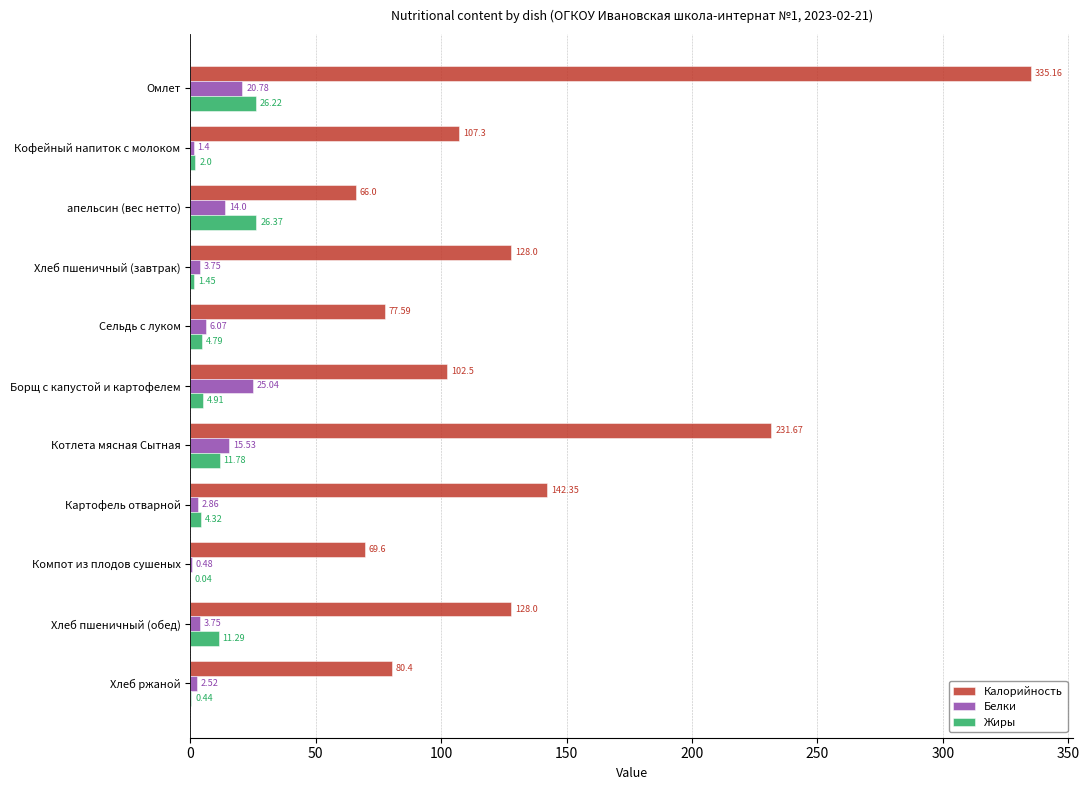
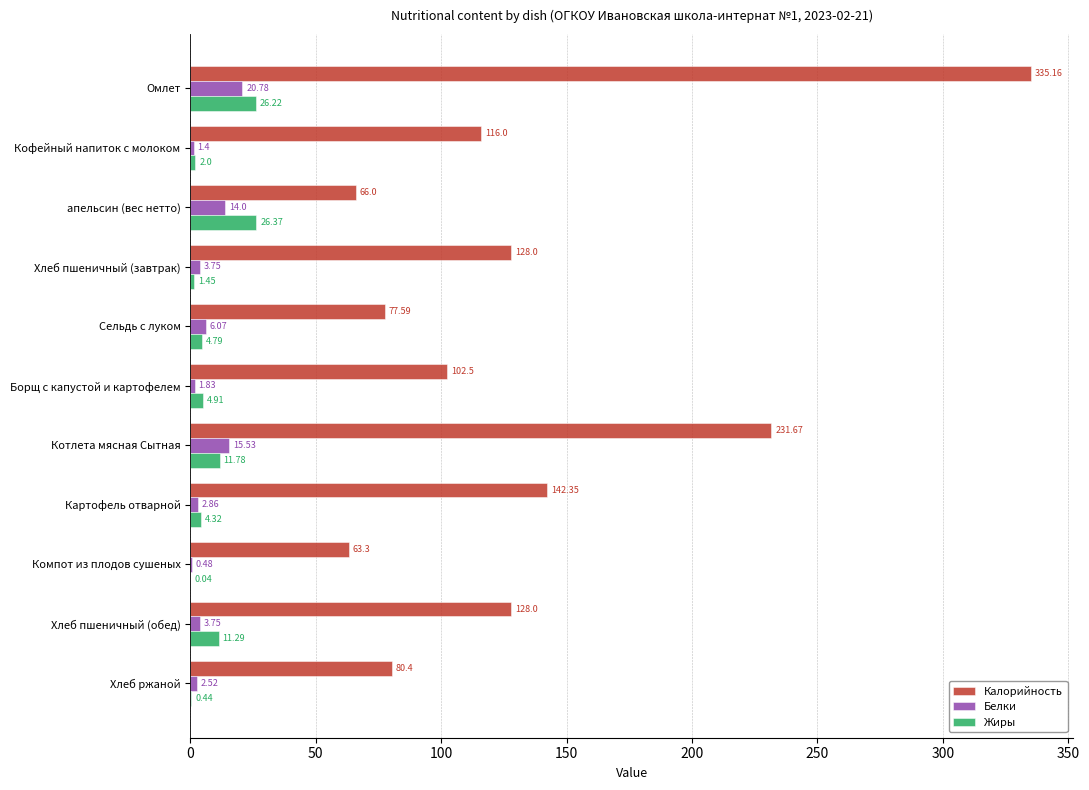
Калорийность, Кофейный напиток с молоком: 107.3 -> 116.0
Белки, Борщ с капустой и картофелем: 25.04 -> 1.83
Калорийность, Компот из плодов сушеных: 69.6 -> 63.3
